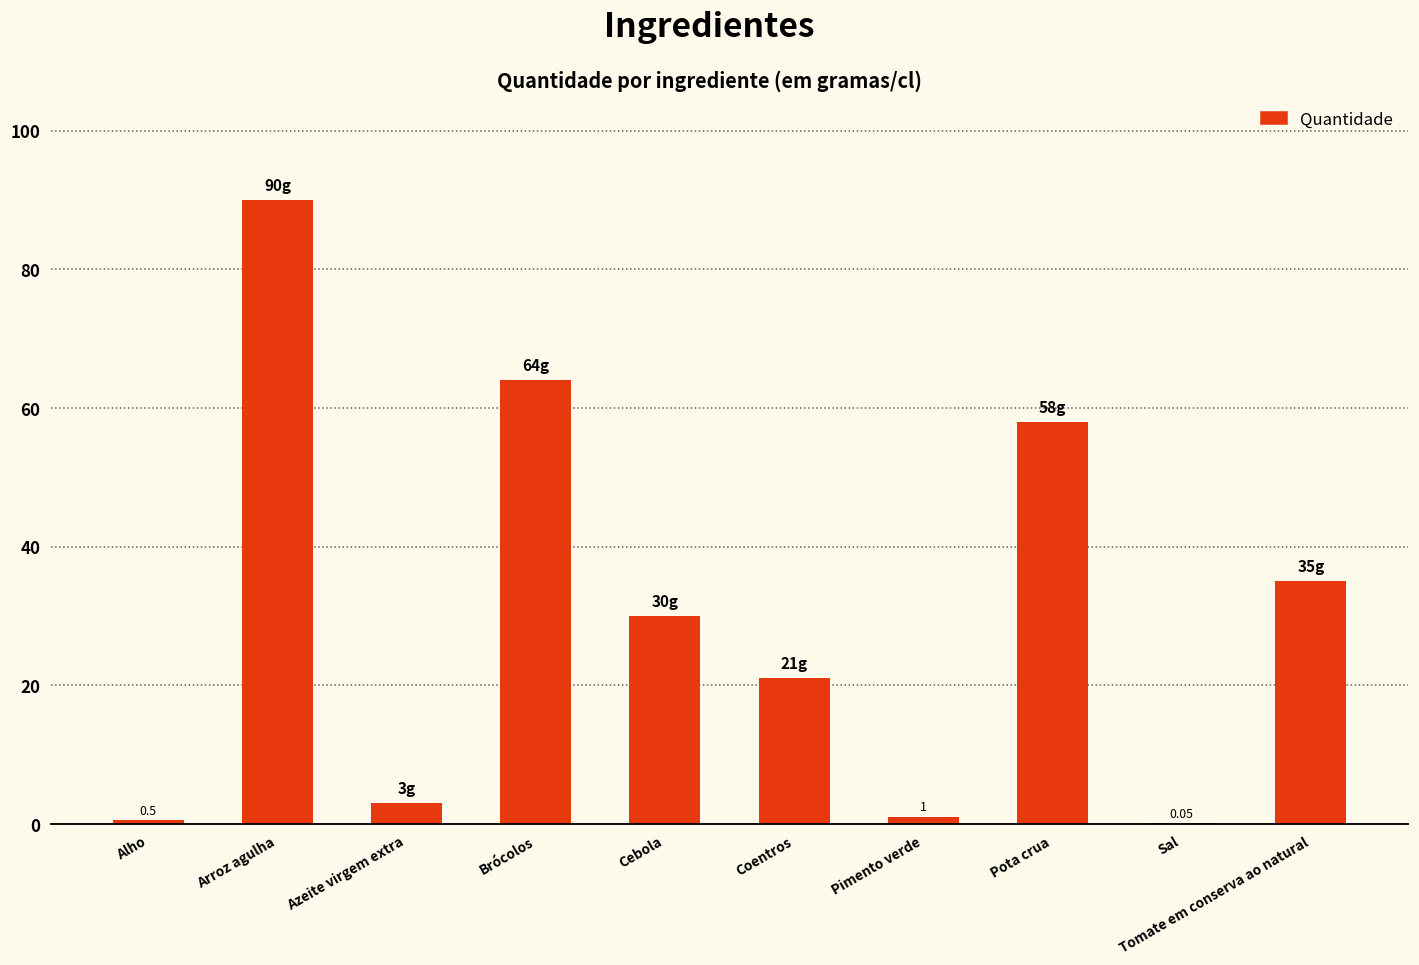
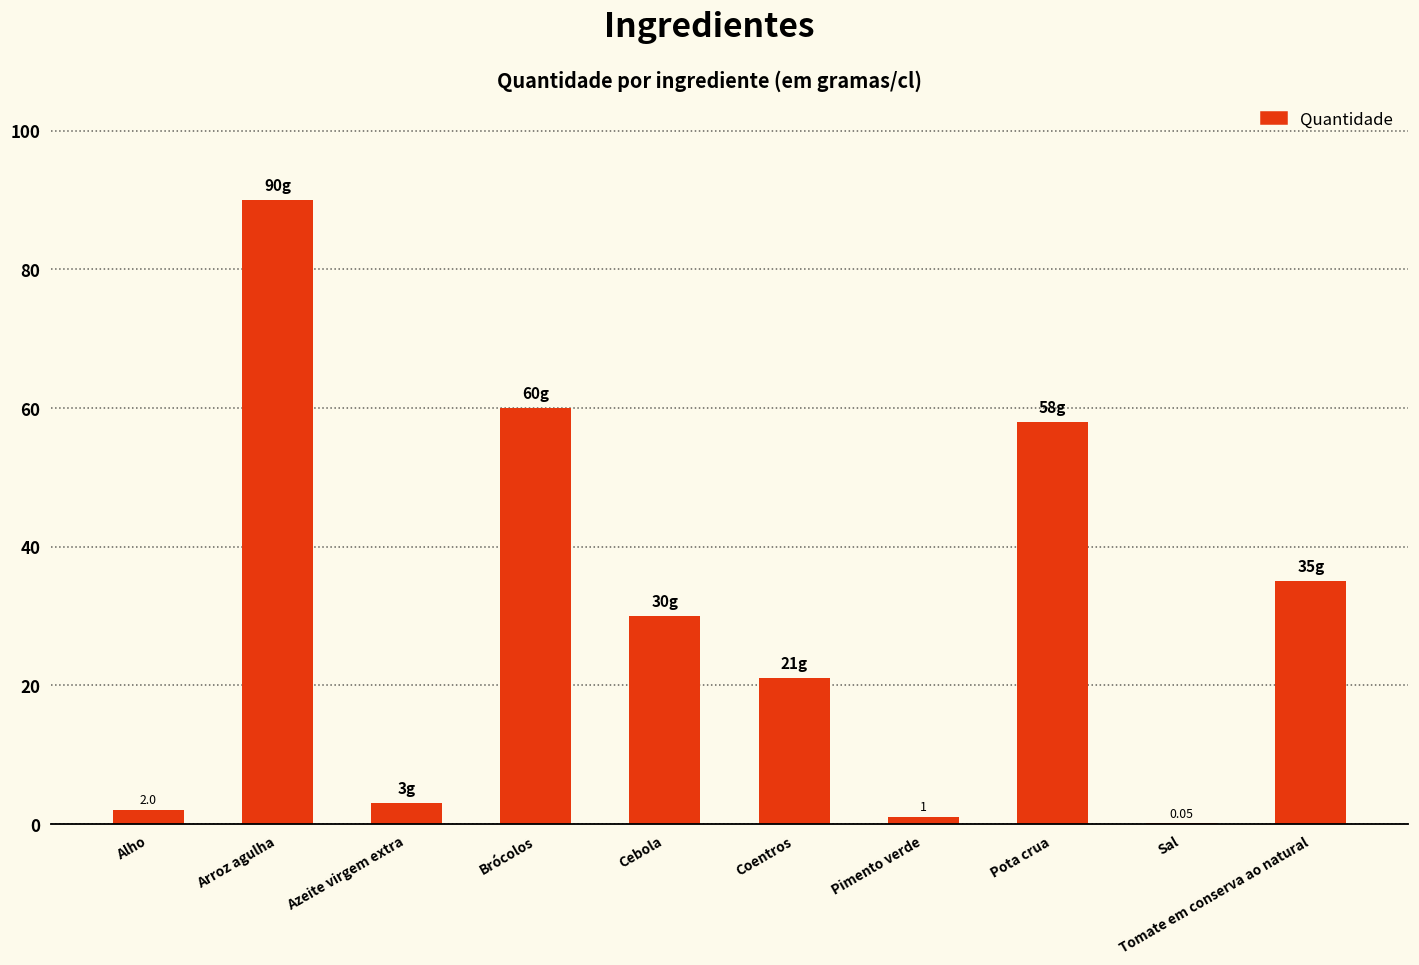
Alho: 0.5 -> 2.0
Brócolos: 64g -> 60g
